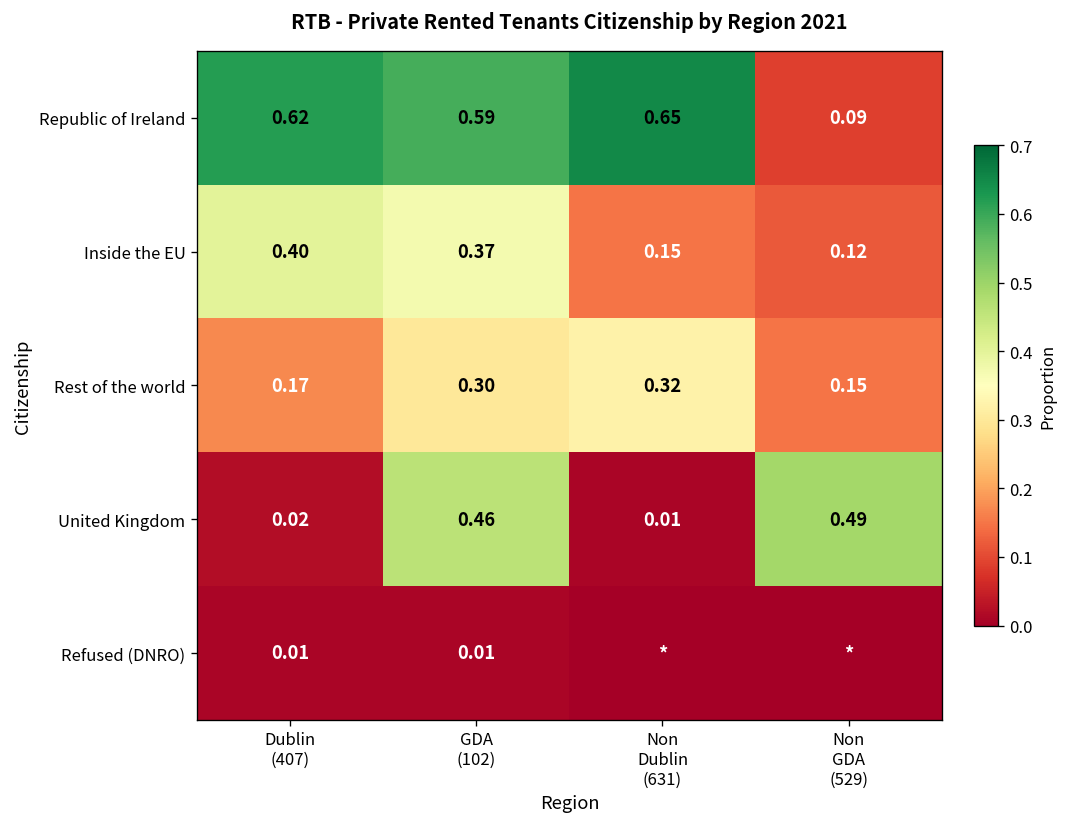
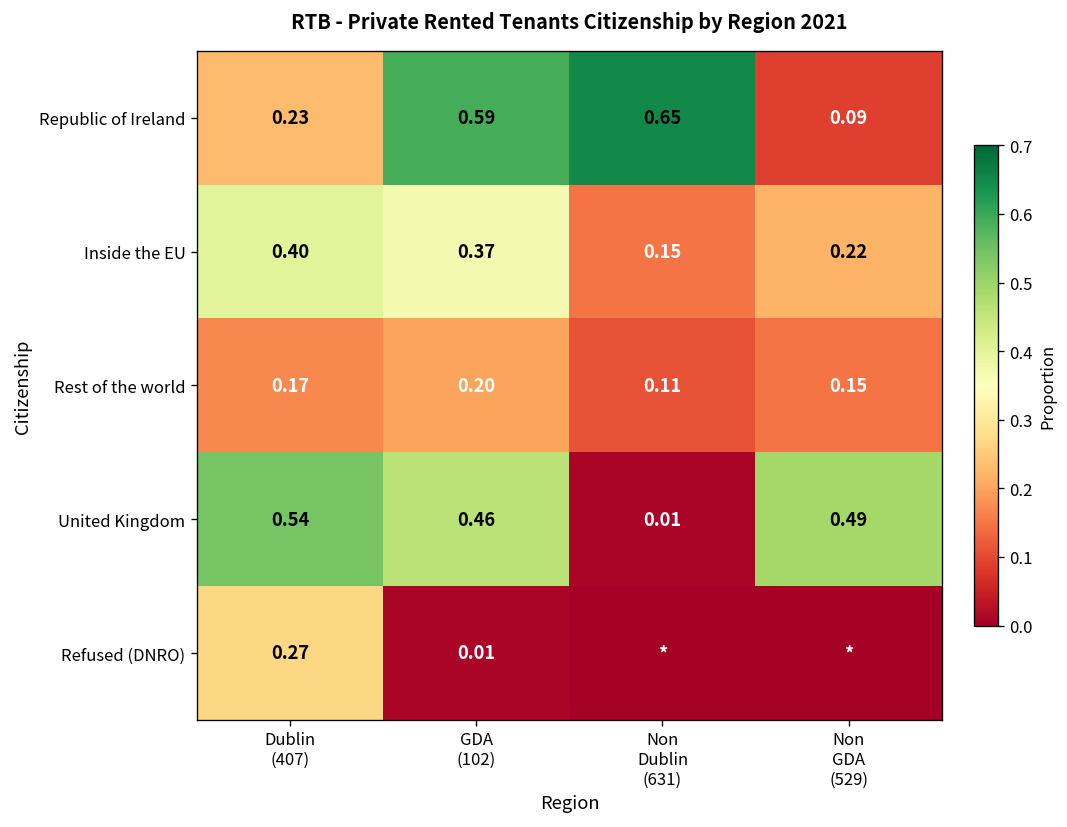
Republic of Ireland, Dublin (407): 0.62 -> 0.23
Inside the EU, Non GDA (529): 0.12 -> 0.22
Rest of the world, GDA (102): 0.30 -> 0.20
Rest of the world, Non Dublin (631): 0.32 -> 0.11
United Kingdom, Dublin (407): 0.02 -> 0.54
Refused (DNRO), Dublin (407): 0.01 -> 0.27
